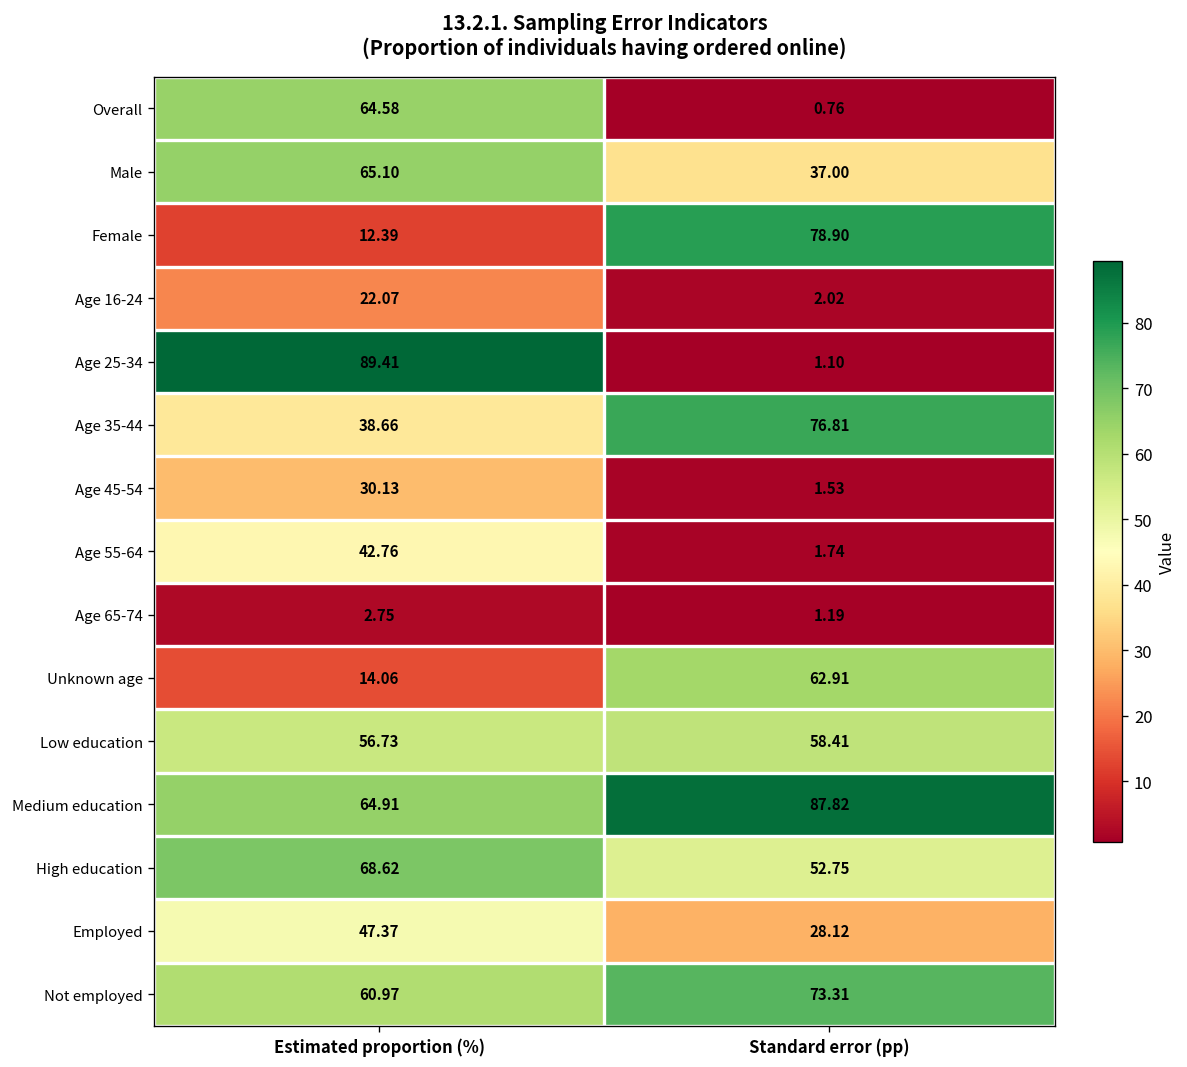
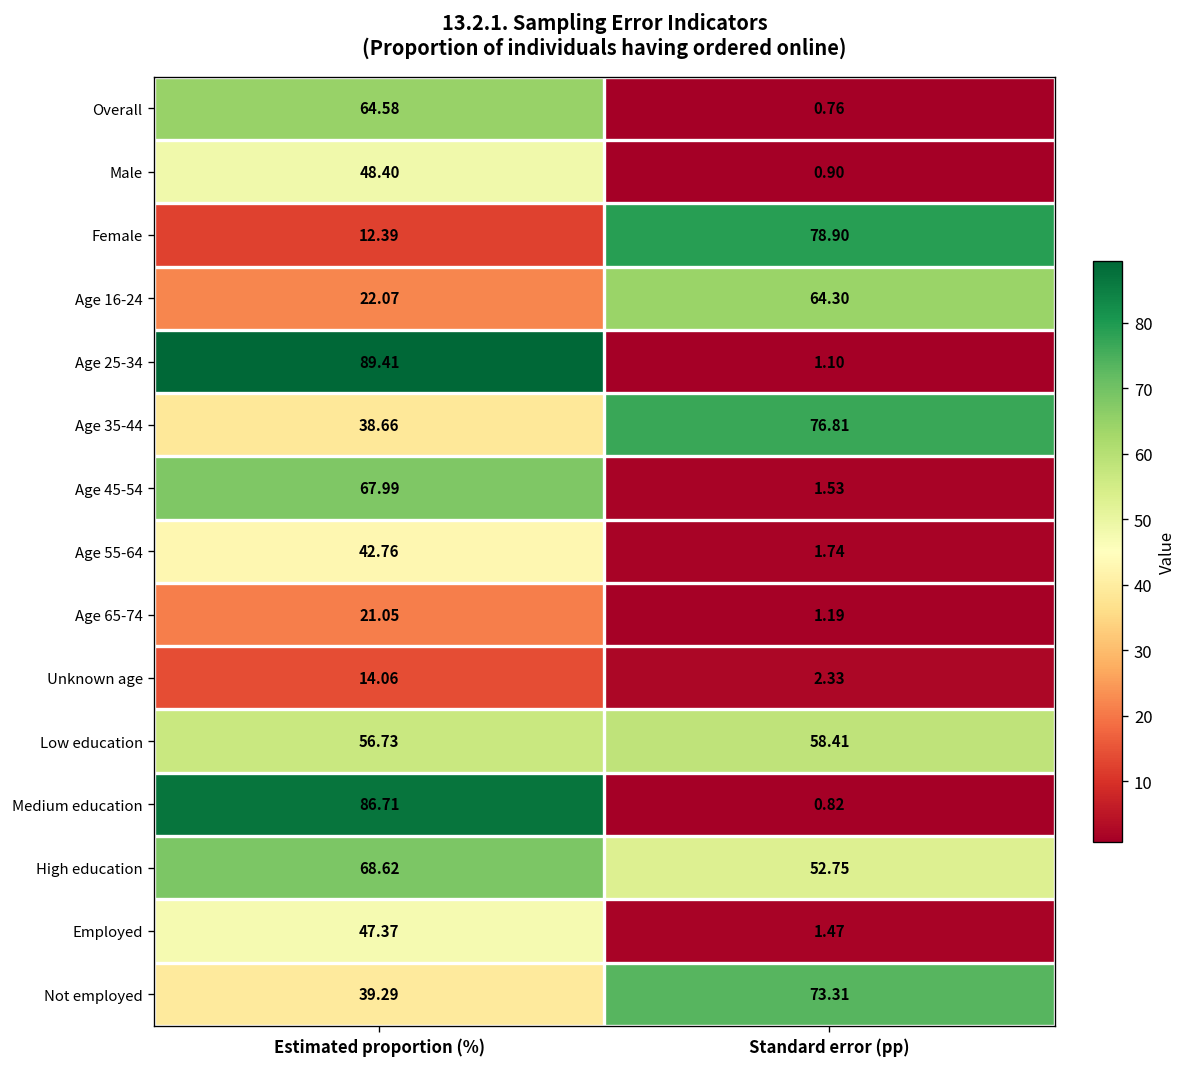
Male, Estimated proportion (%): 65.10 -> 48.40
Male, Standard error (pp): 37.00 -> 0.90
Age 16-24, Standard error (pp): 2.02 -> 64.30
Age 45-54, Estimated proportion (%): 30.13 -> 67.99
Age 65-74, Estimated proportion (%): 2.75 -> 21.05
Unknown age, Standard error (pp): 62.91 -> 2.33
Medium education, Estimated proportion (%): 64.91 -> 86.71
Medium education, Standard error (pp): 87.82 -> 0.82
Employed, Standard error (pp): 28.12 -> 1.47
Not employed, Estimated proportion (%): 60.97 -> 39.29
